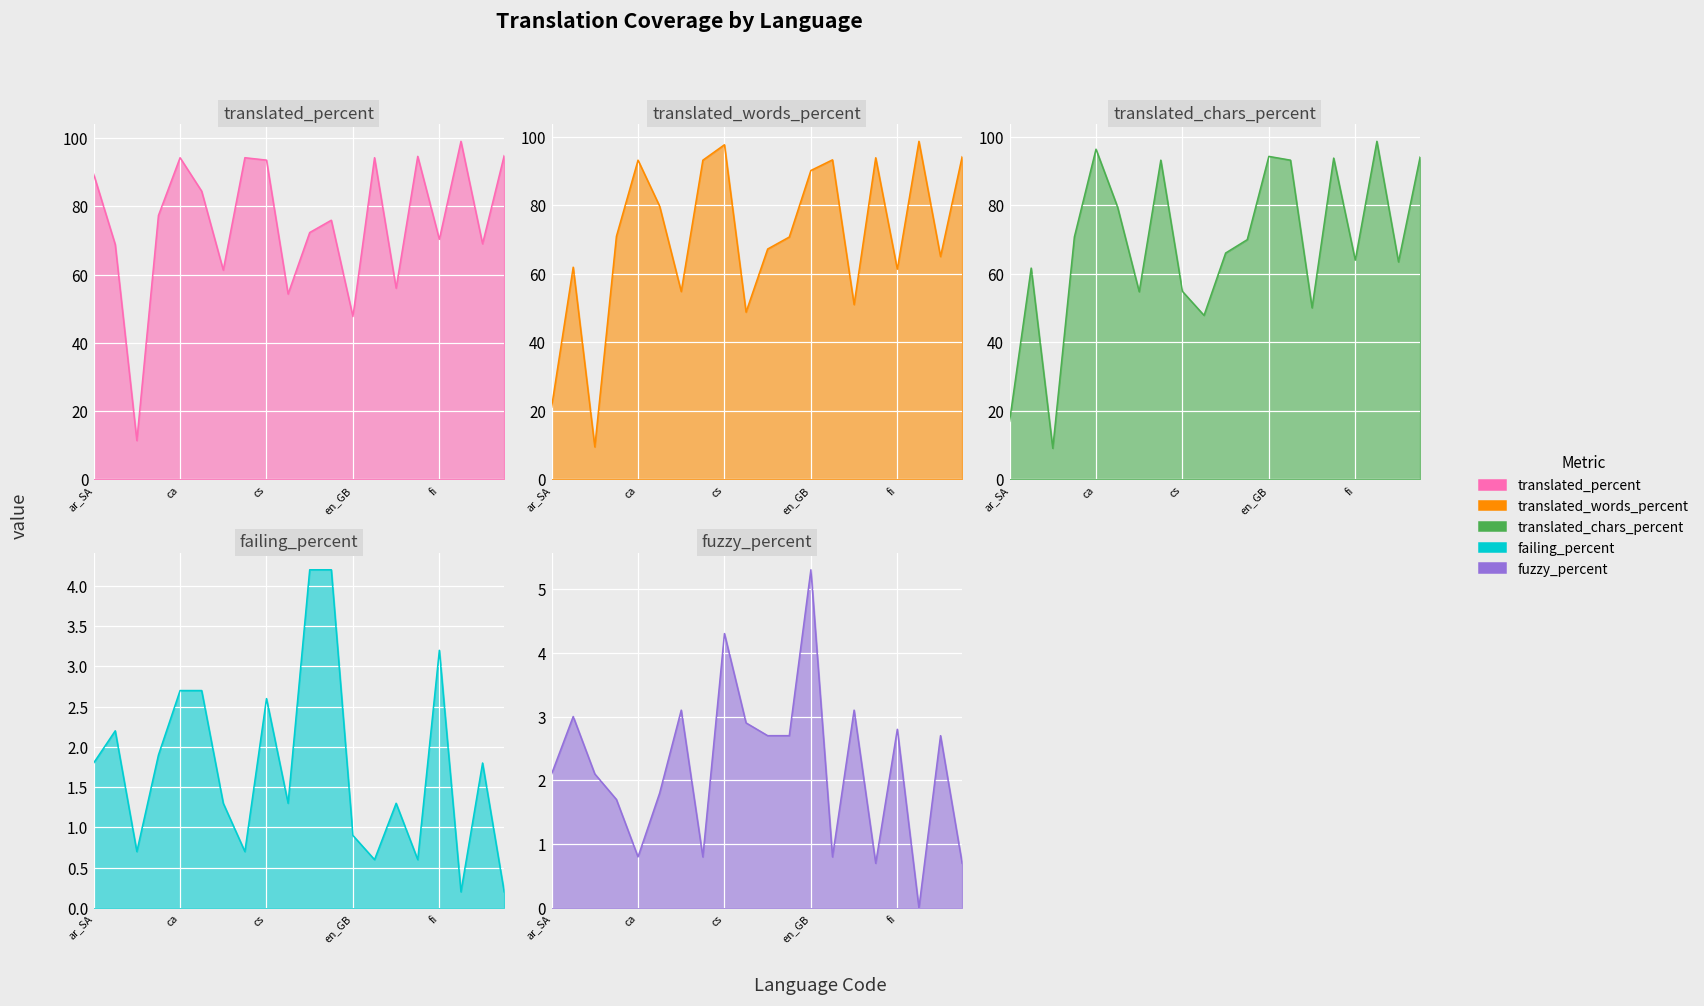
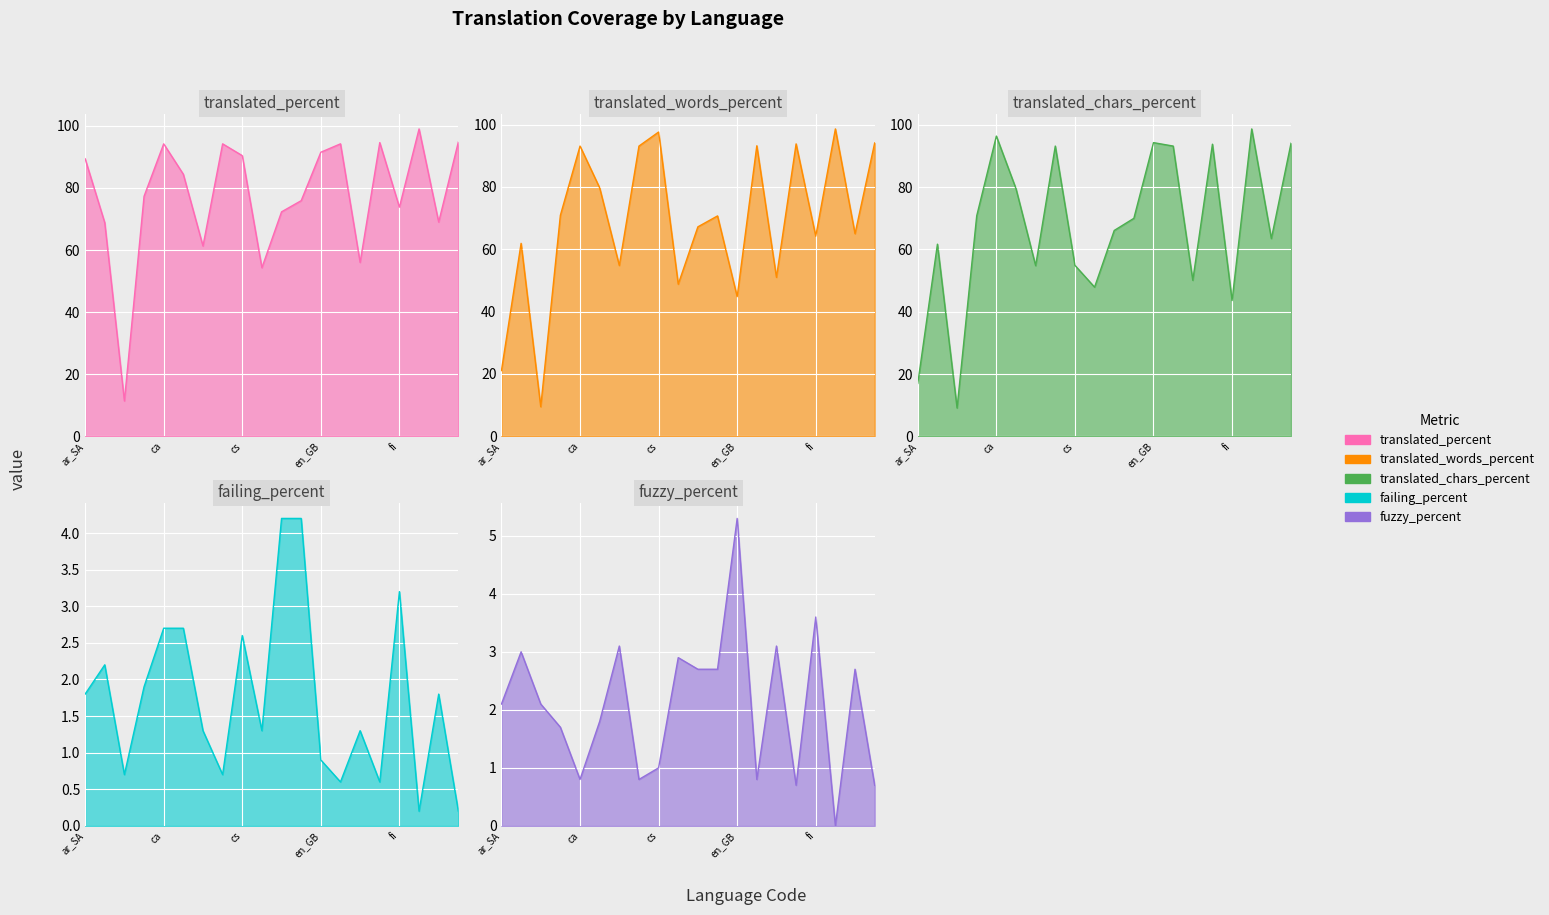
translated_percent, cs: 94 -> 90
translated_percent, en_GB: 48 -> 92
translated_percent, fi: 70 -> 74
translated_words_percent, en_GB: 90 -> 45
translated_words_percent, fi: 61 -> 64
translated_chars_percent, fi: 64 -> 44
fuzzy_percent, cs: 4.3 -> 1.0
fuzzy_percent, fi: 2.8 -> 3.6
